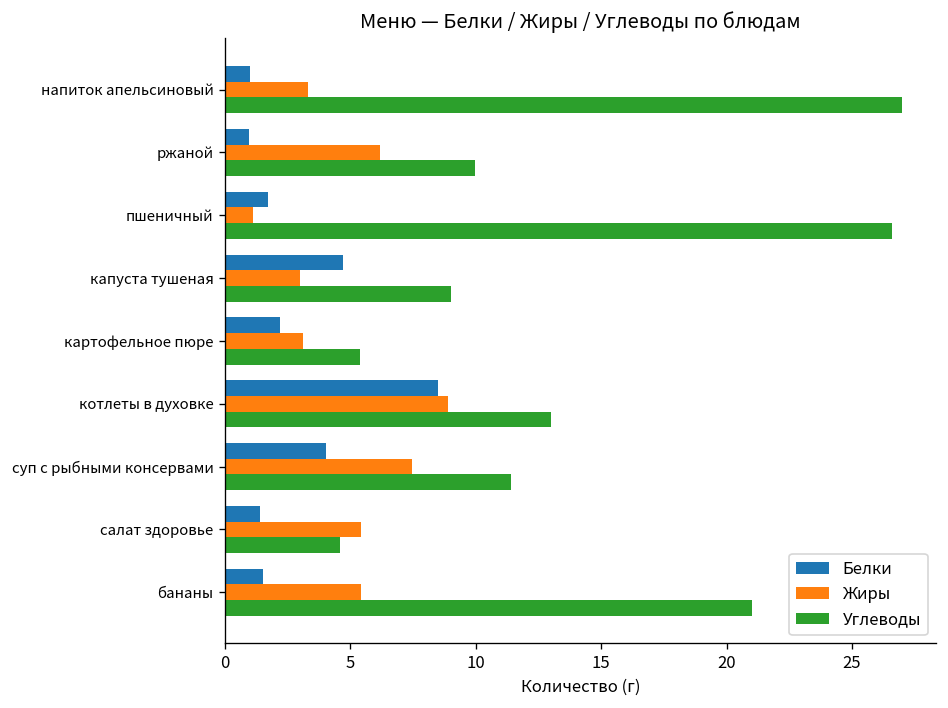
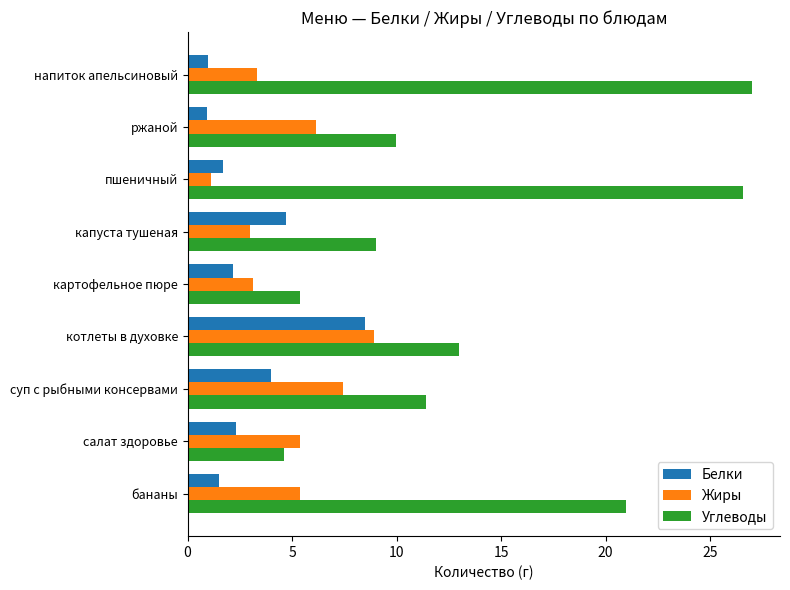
Белки, салат здоровье: 1.4 -> 2.3
